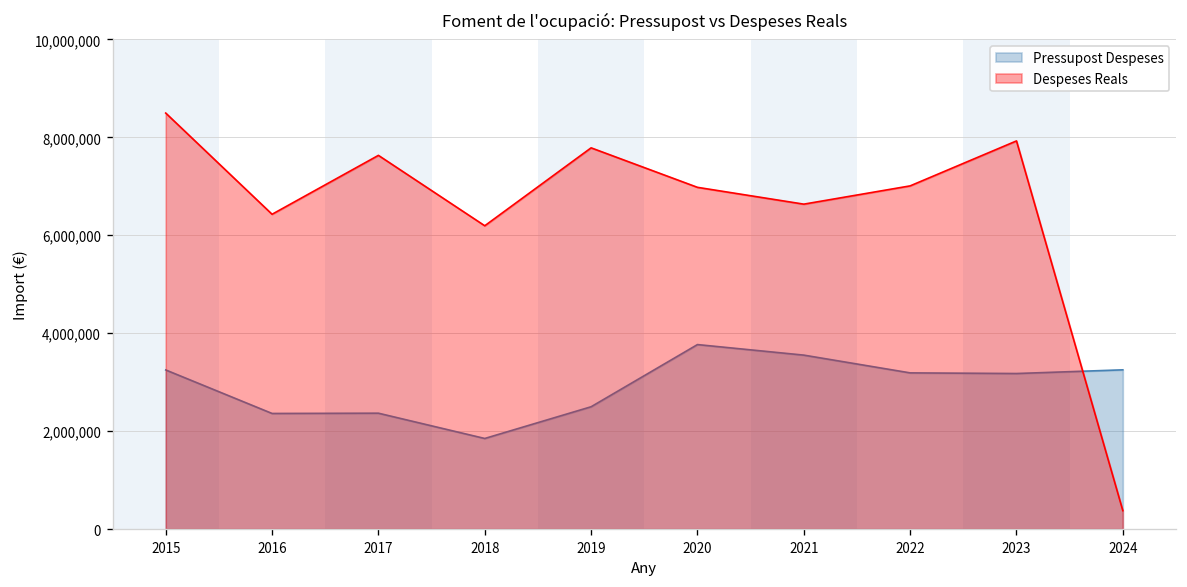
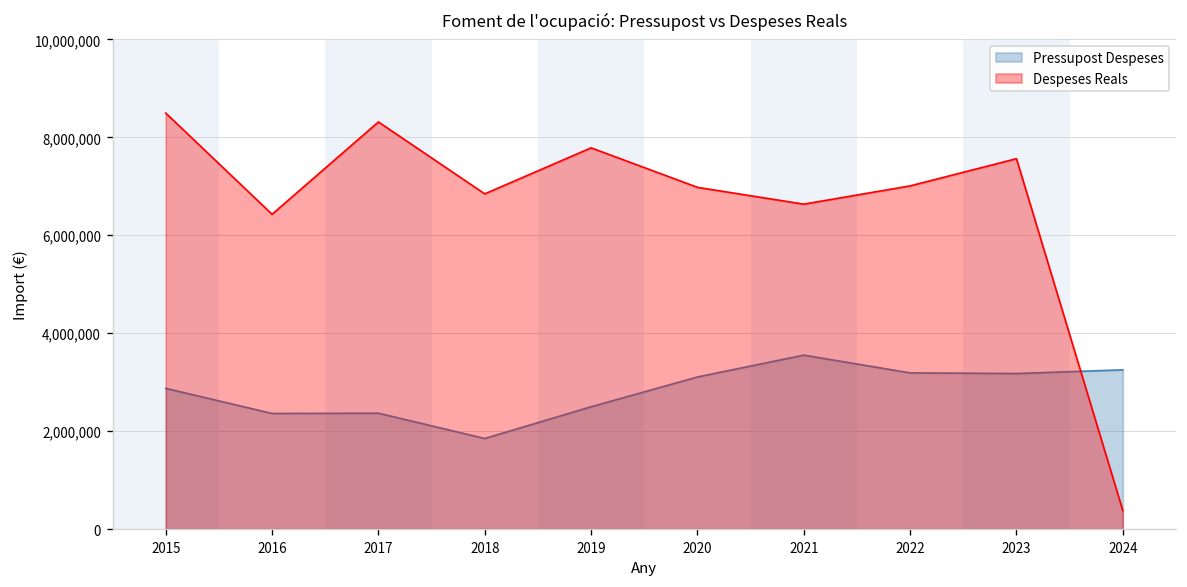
Pressupost Despeses, 2015: 3,200,000 -> 2,900,000
Despeses Reals, 2017: 7,600,000 -> 8,300,000
Despeses Reals, 2018: 6,200,000 -> 6,800,000
Pressupost Despeses, 2020: 3,800,000 -> 3,100,000
Despeses Reals, 2023: 7,900,000 -> 7,600,000
